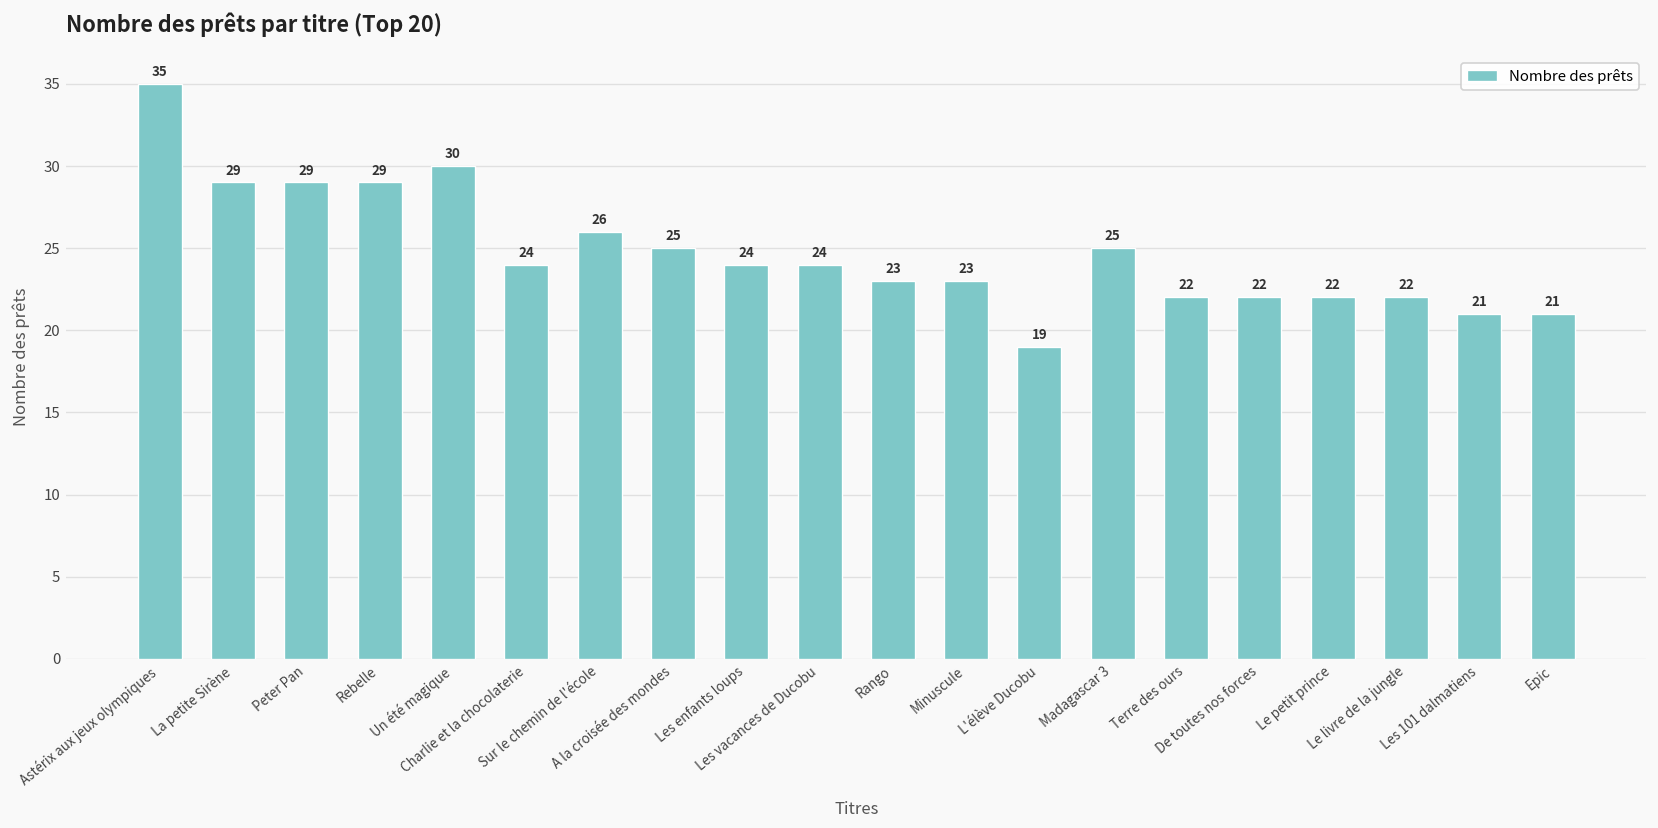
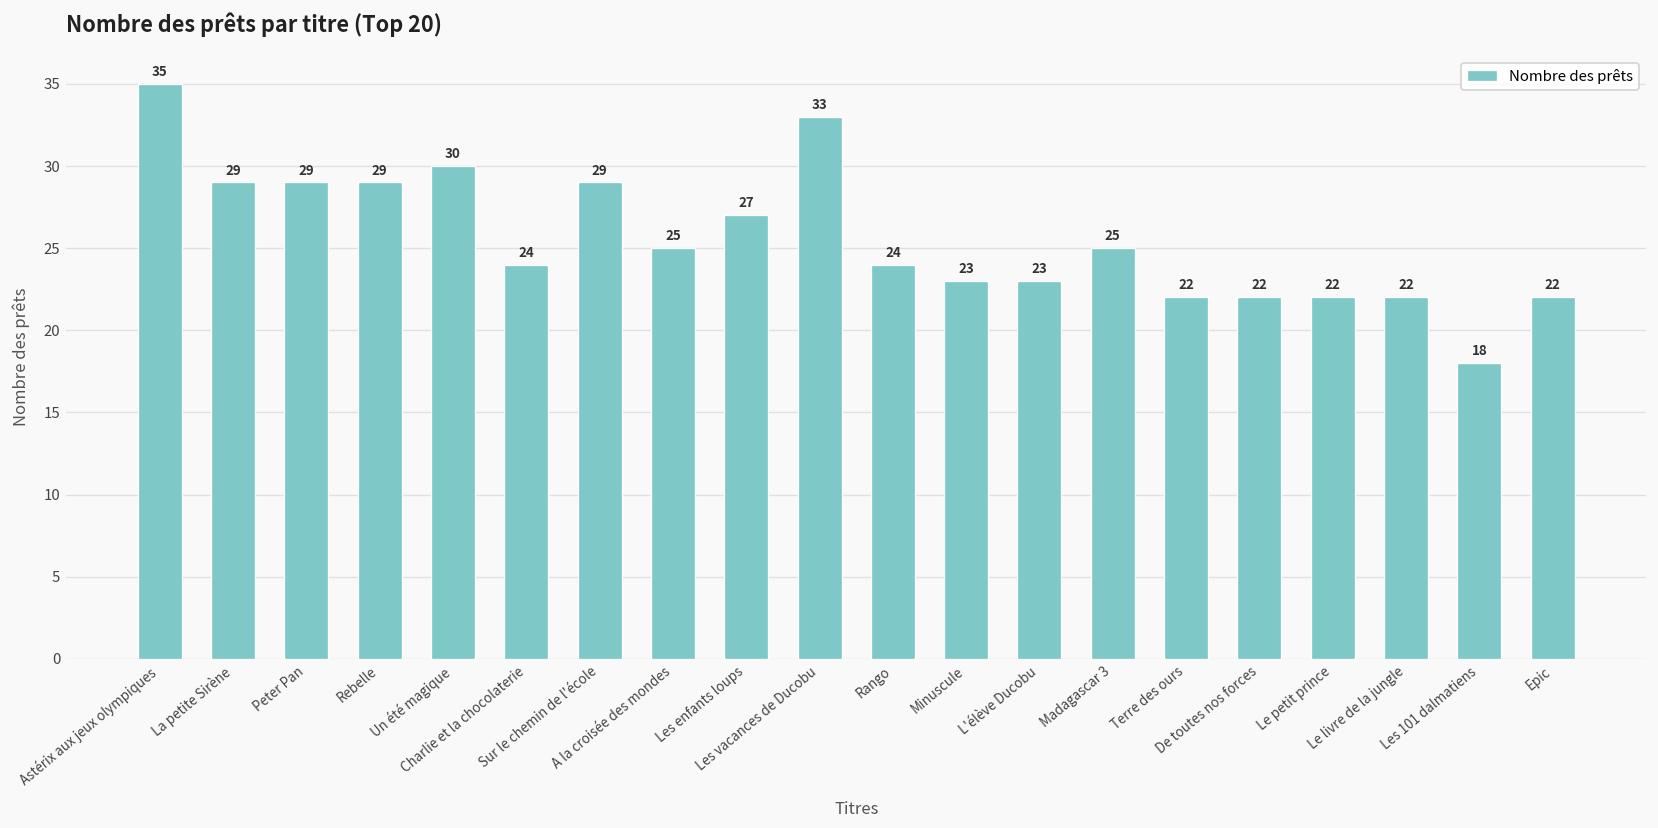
Sur le chemin de l'école: 26 -> 29
Les enfants loups: 24 -> 27
Les vacances de Ducobu: 24 -> 33
Rango: 23 -> 24
L'élève Ducobu: 19 -> 23
Les 101 dalmatiens: 21 -> 18
Epic: 21 -> 22
